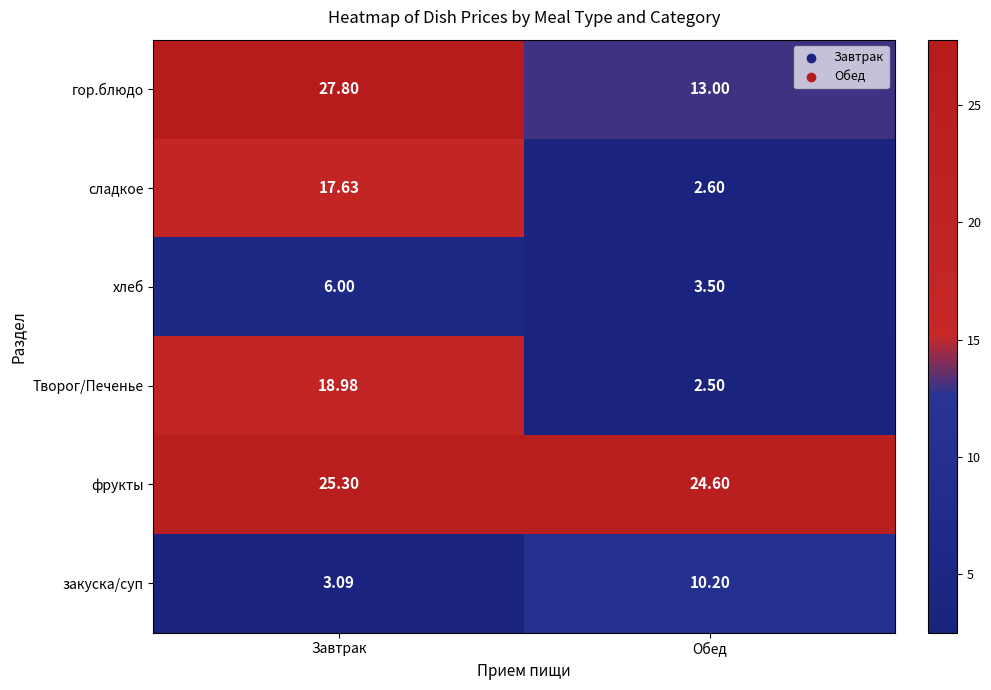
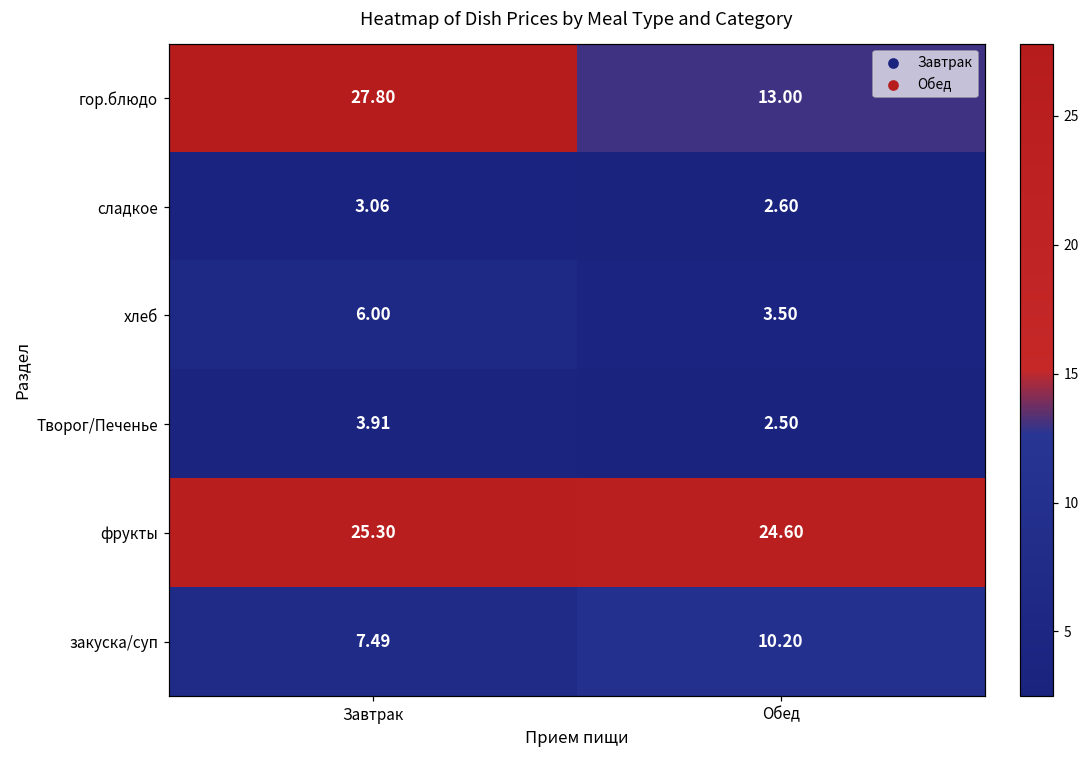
сладкое, Завтрак: 17.63 -> 3.06
Творог/Печенье, Завтрак: 18.98 -> 3.91
закуска/суп, Завтрак: 3.09 -> 7.49
